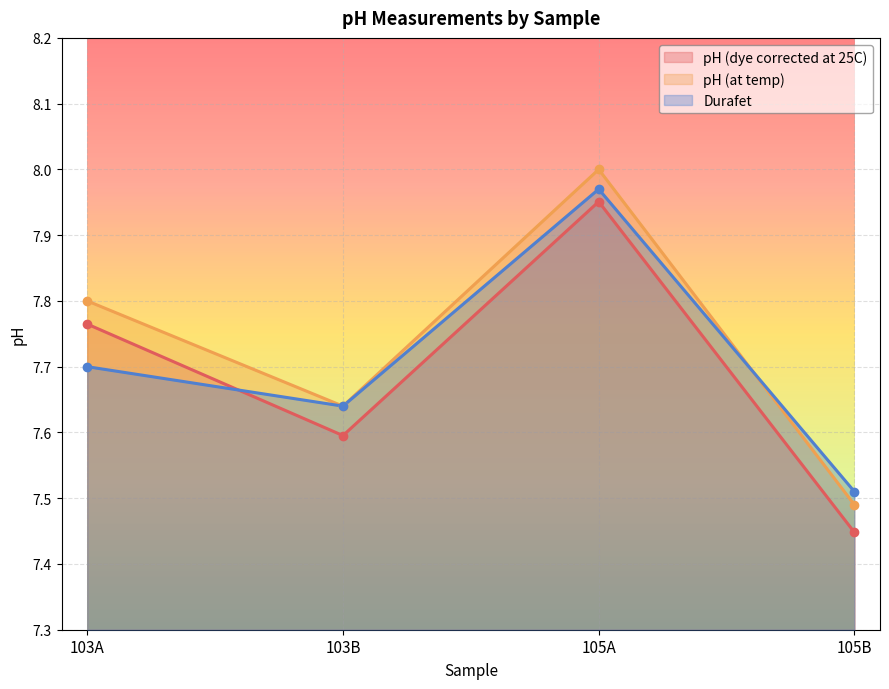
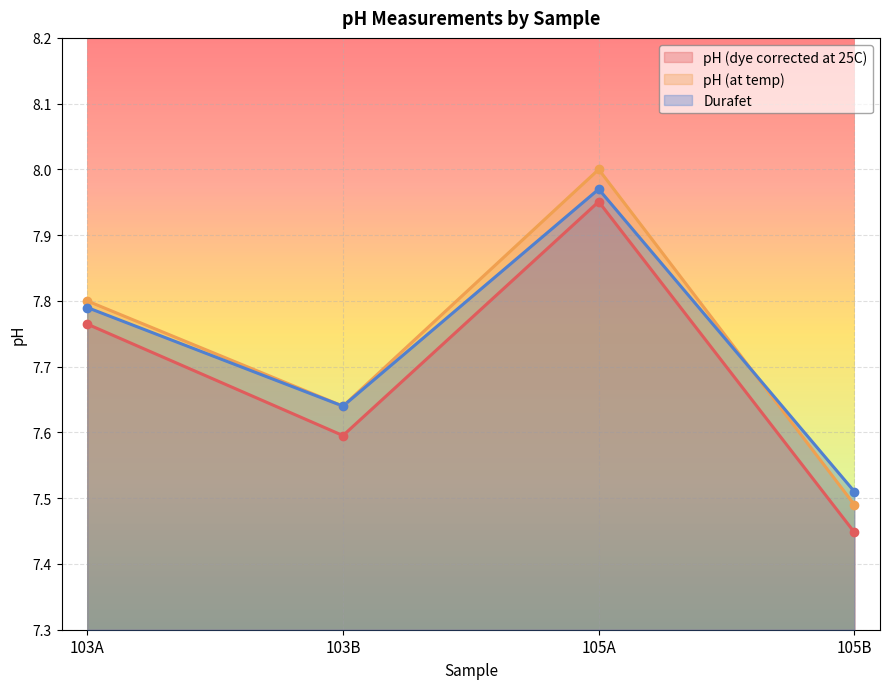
Durafet, 103A: 7.70 -> 7.79
